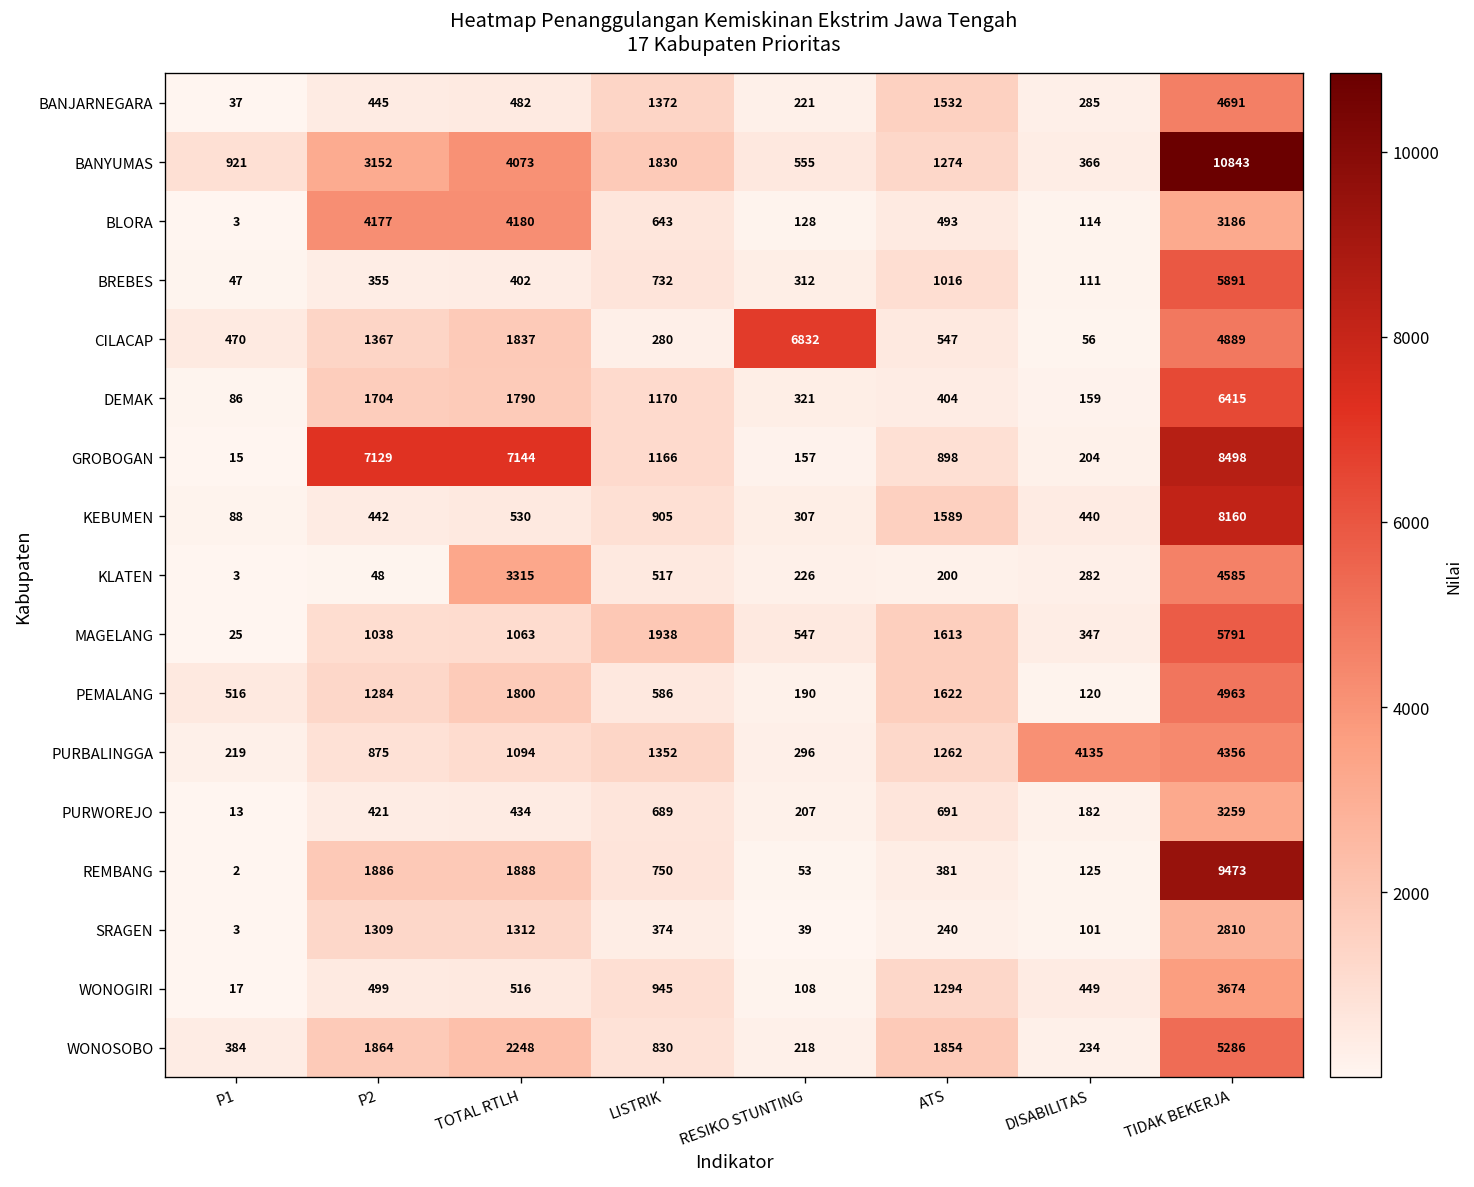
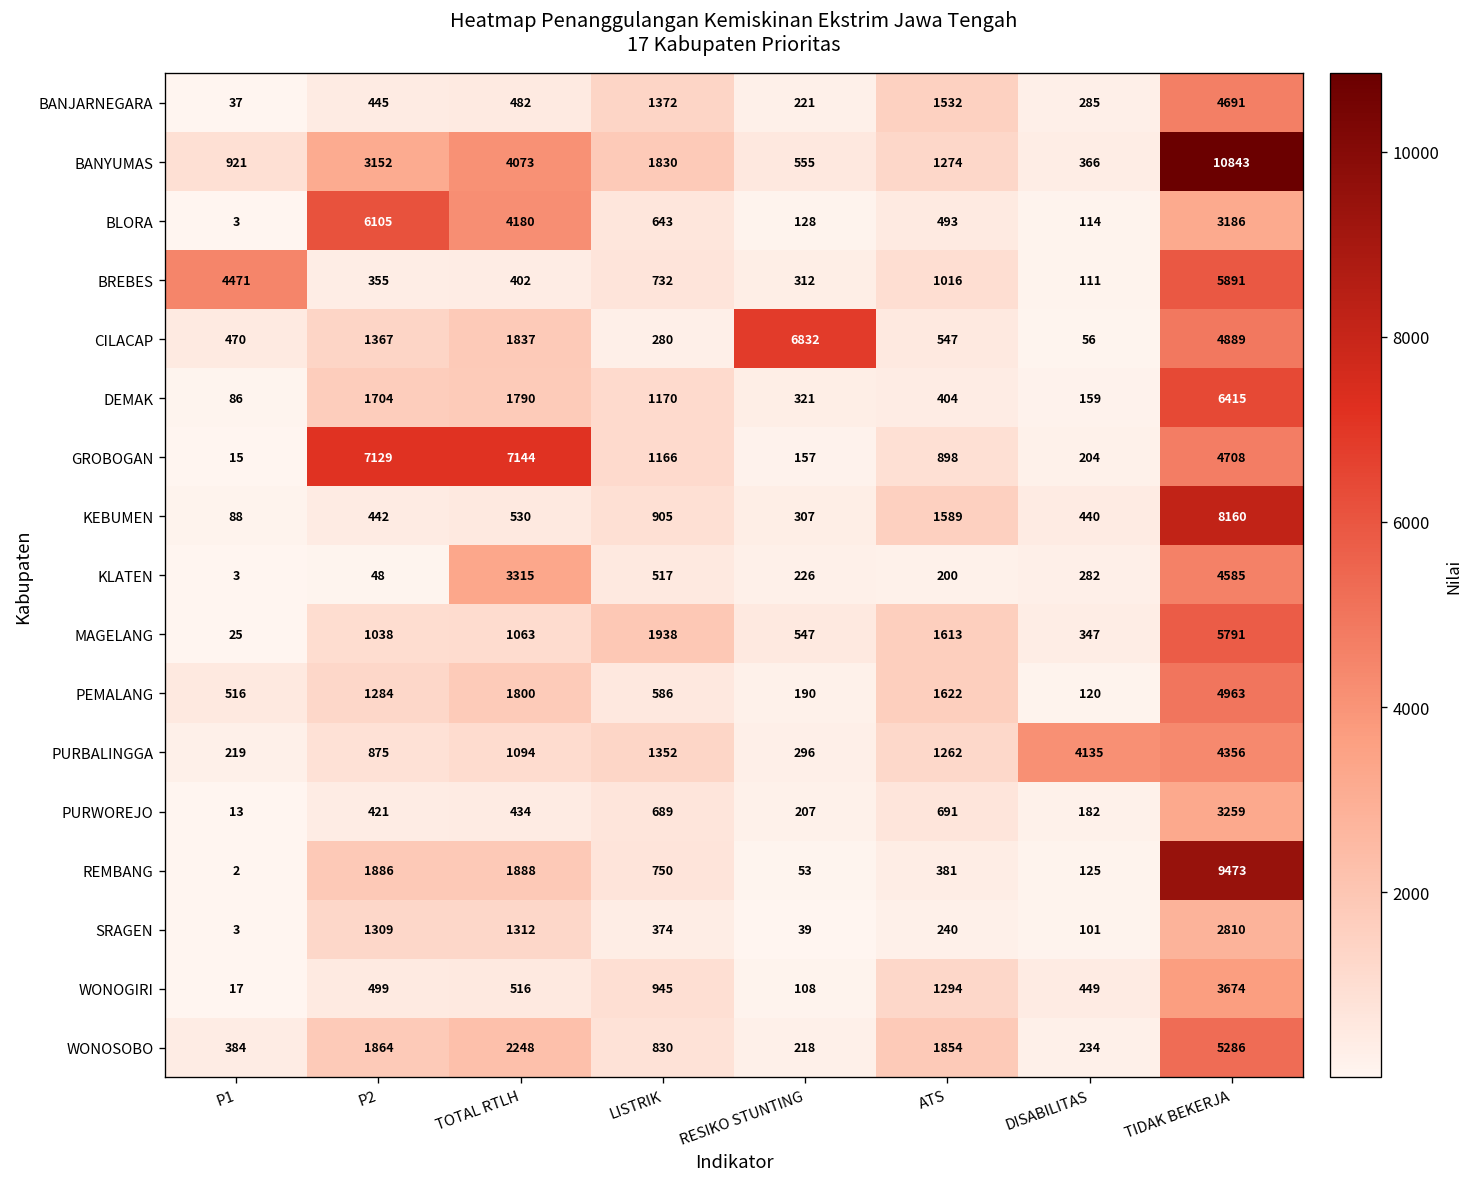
BLORA, P2: 4177 -> 6105
BREBES, P1: 47 -> 4471
GROBOGAN, TIDAK BEKERJA: 8498 -> 4708
